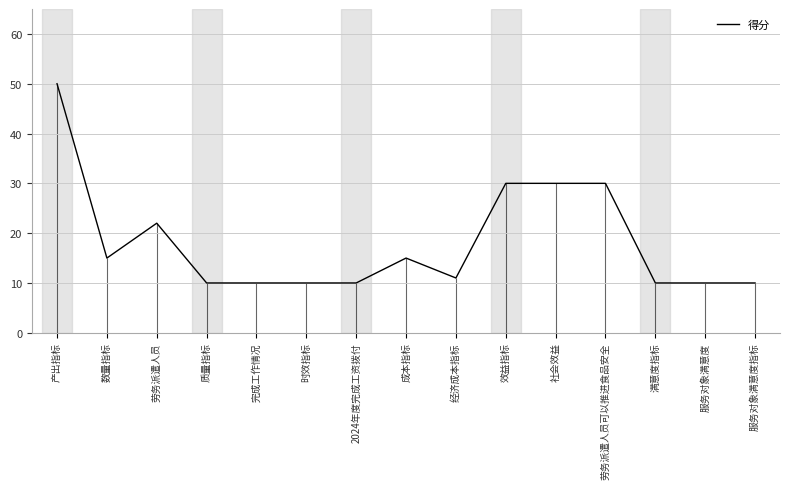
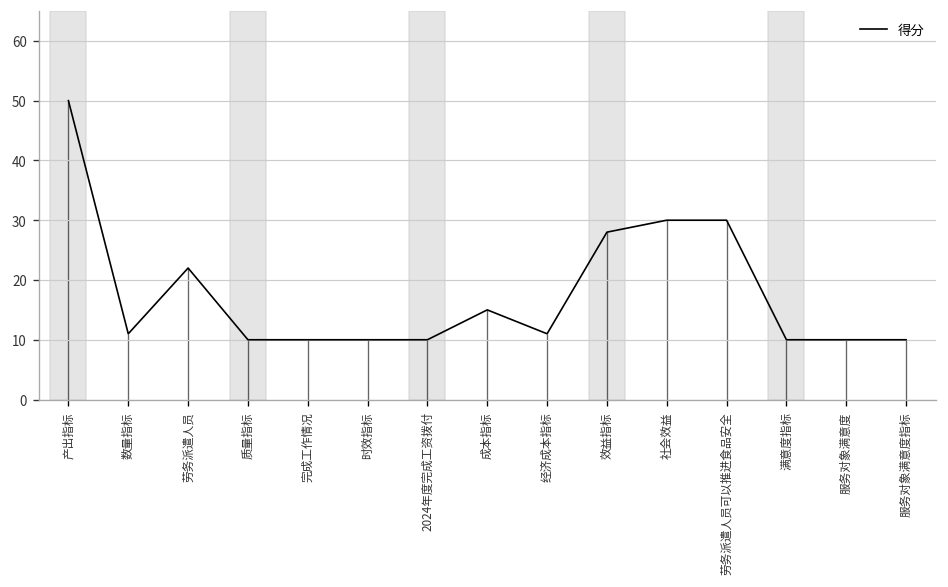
数量指标: 15 -> 11
效益指标: 30 -> 28
